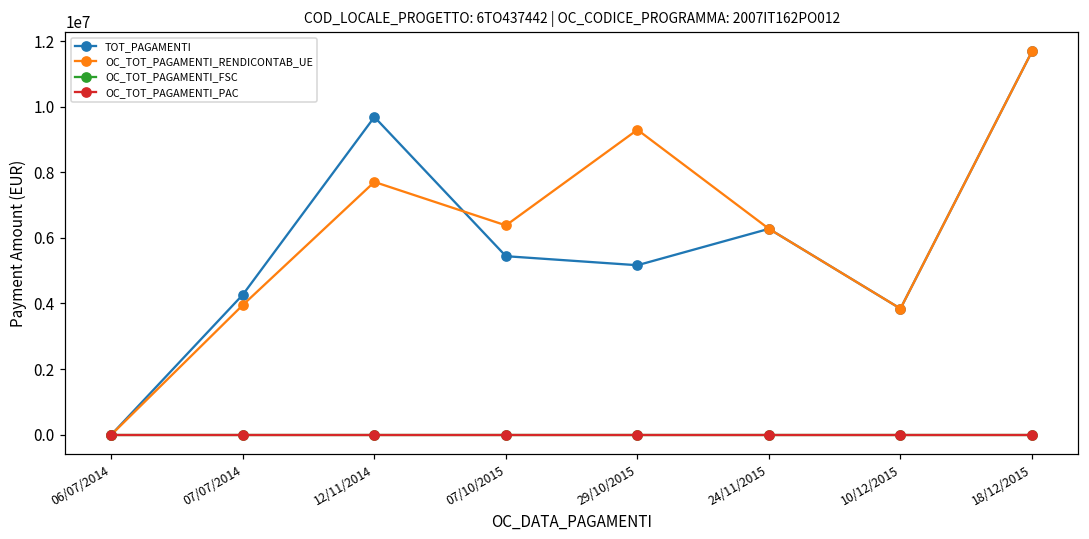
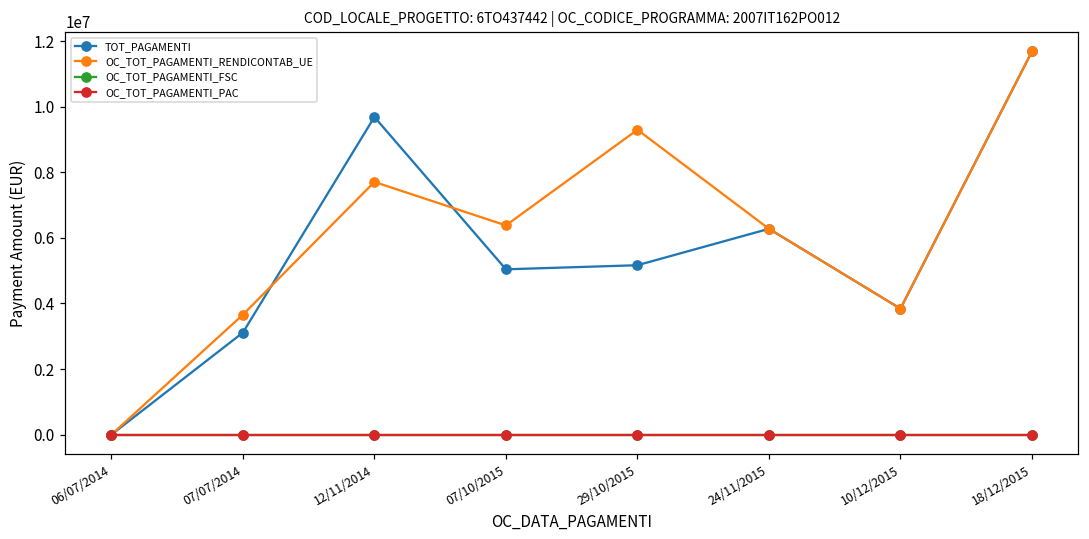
TOT_PAGAMENTI, 07/07/2014: 4300000 -> 3100000
OC_TOT_PAGAMENTI_RENDICONTAB_UE, 07/07/2014: 4000000 -> 3700000
TOT_PAGAMENTI, 07/10/2015: 5400000 -> 5000000
